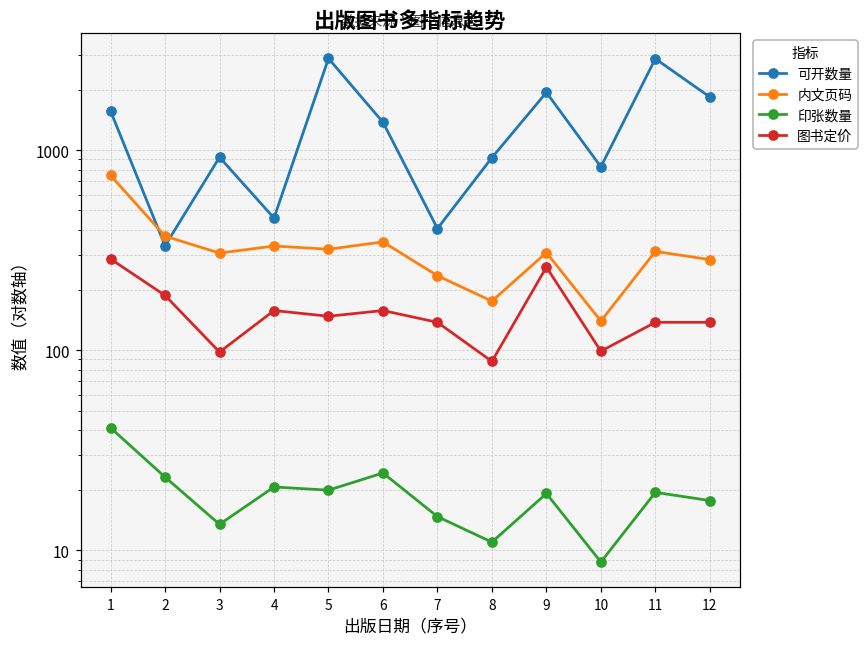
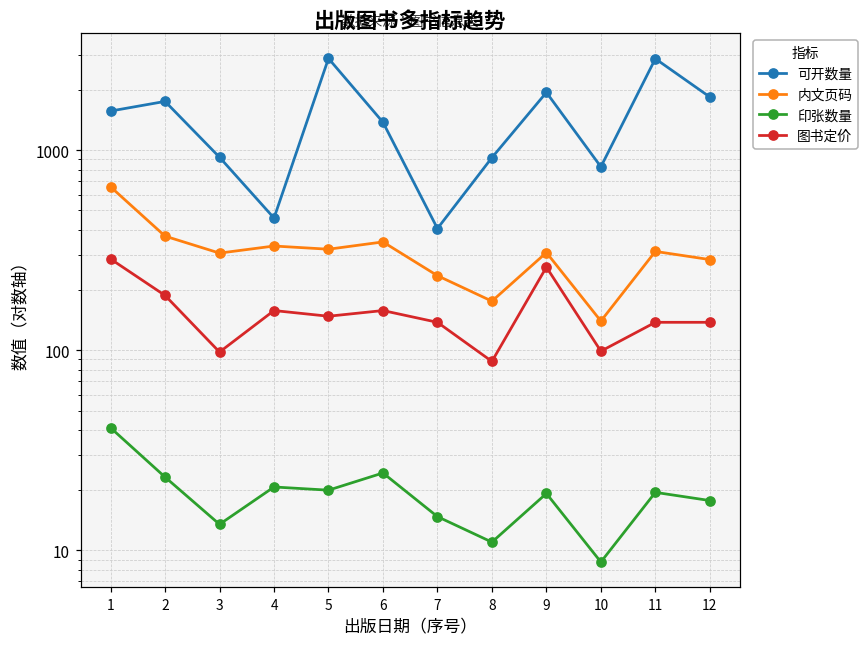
内文页码, 1: 750 -> 660
可开数量, 2: 330 -> 1800
